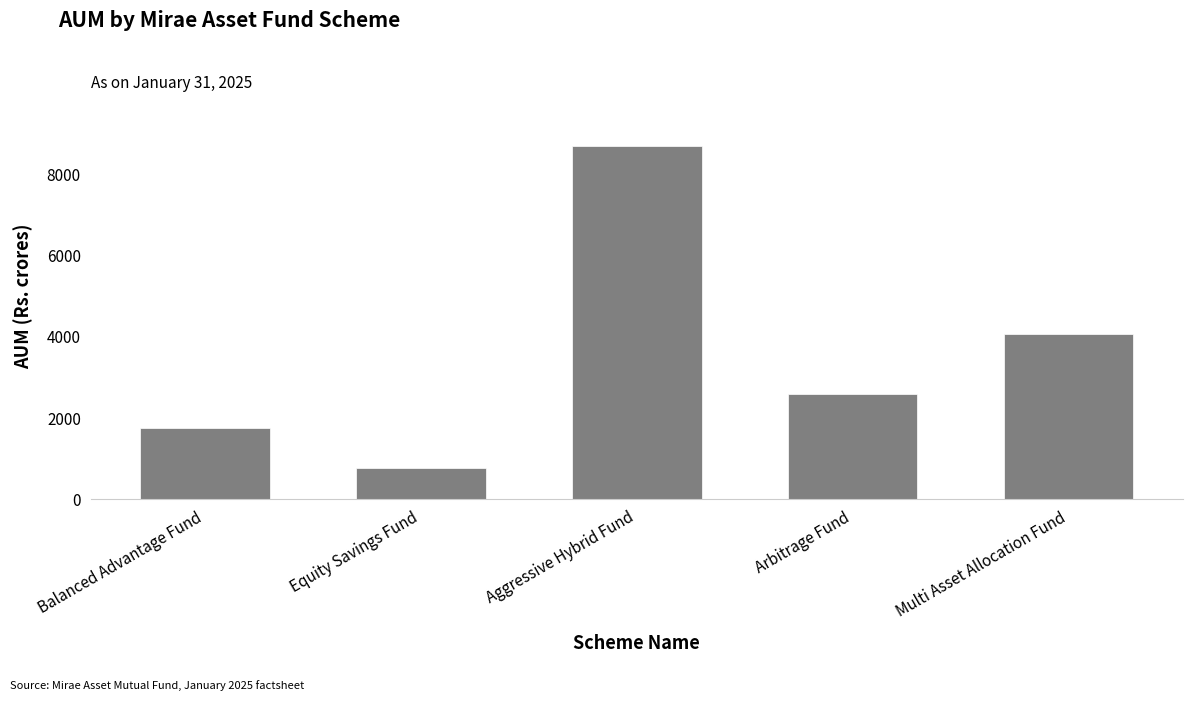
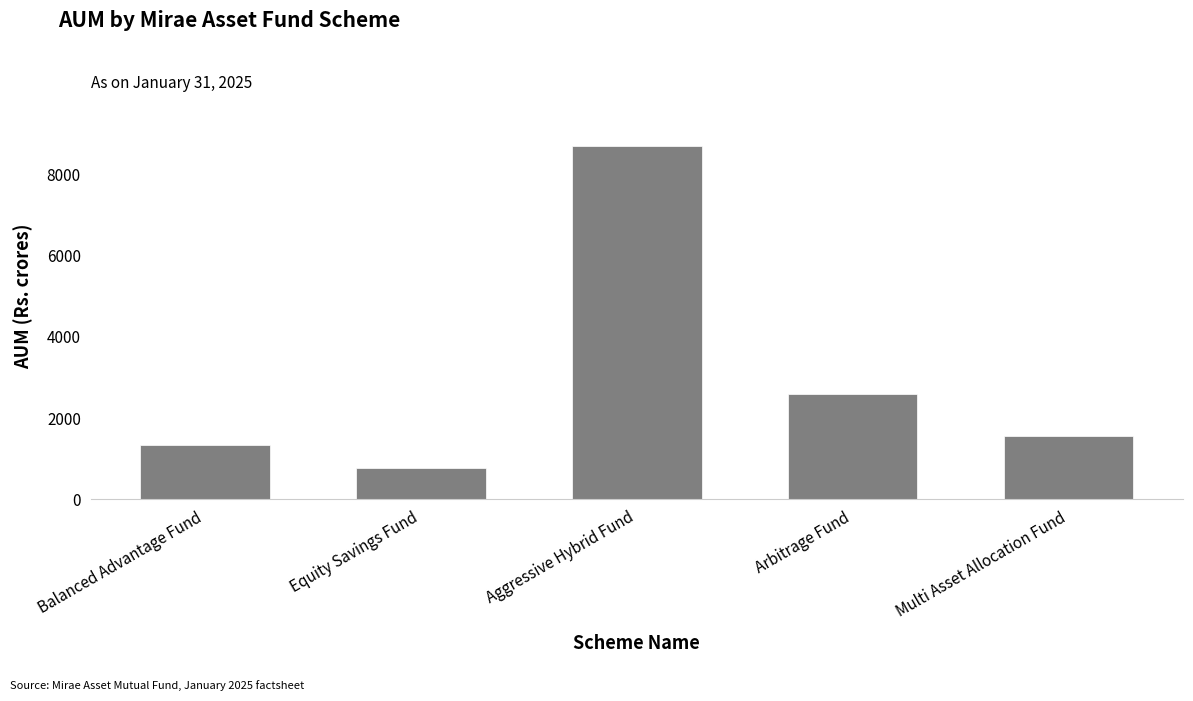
Balanced Advantage Fund: 1800 -> 1300
Multi Asset Allocation Fund: 4100 -> 1600
